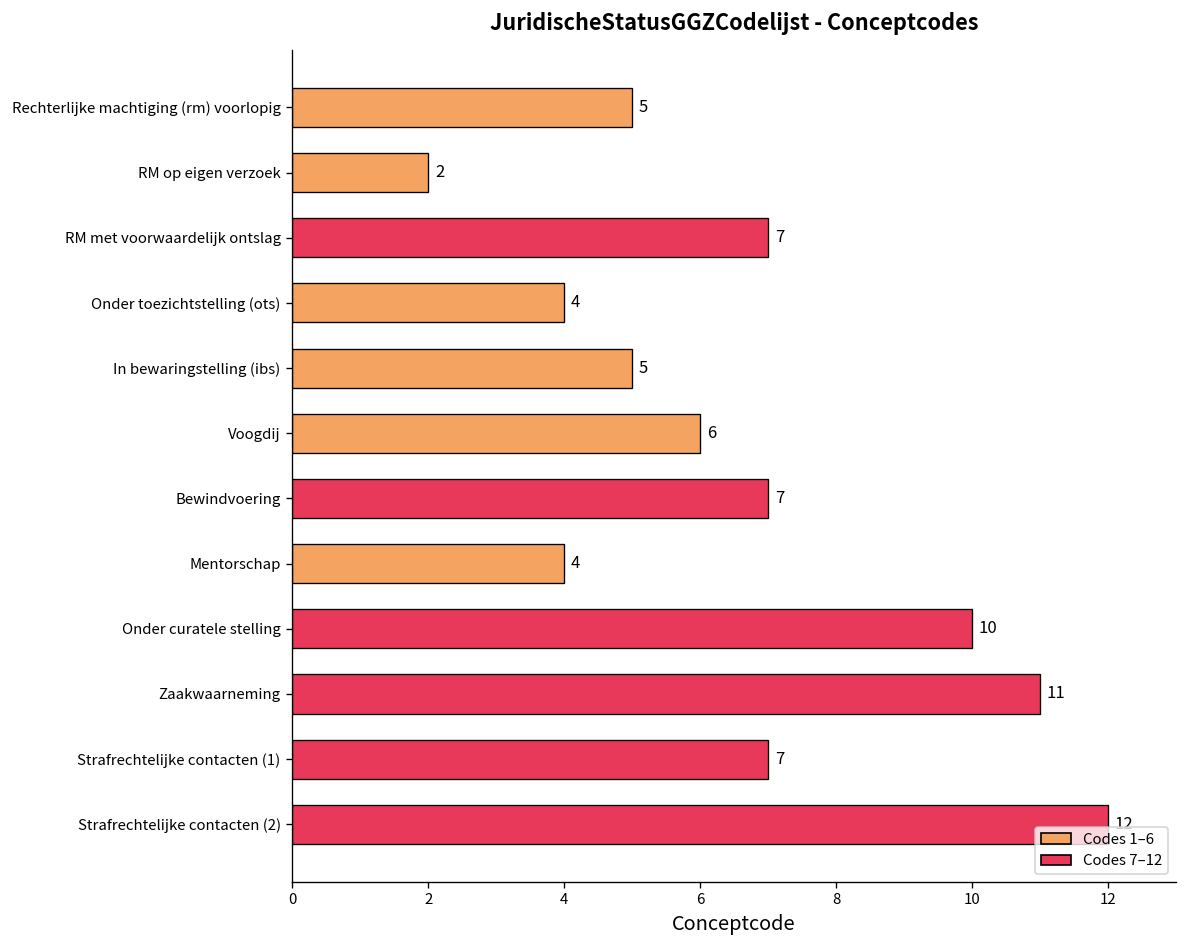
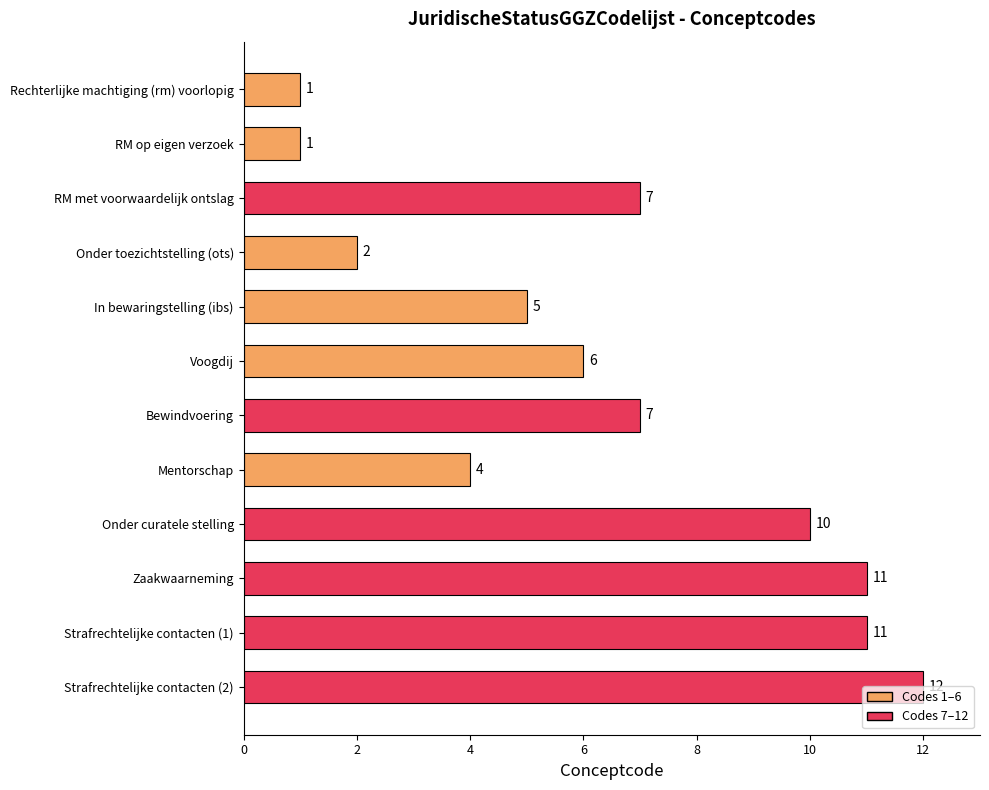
Rechterlijke machtiging (rm) voorlopig: 5 -> 1
RM op eigen verzoek: 2 -> 1
Onder toezichtstelling (ots): 4 -> 2
Strafrechtelijke contacten (1): 7 -> 11
